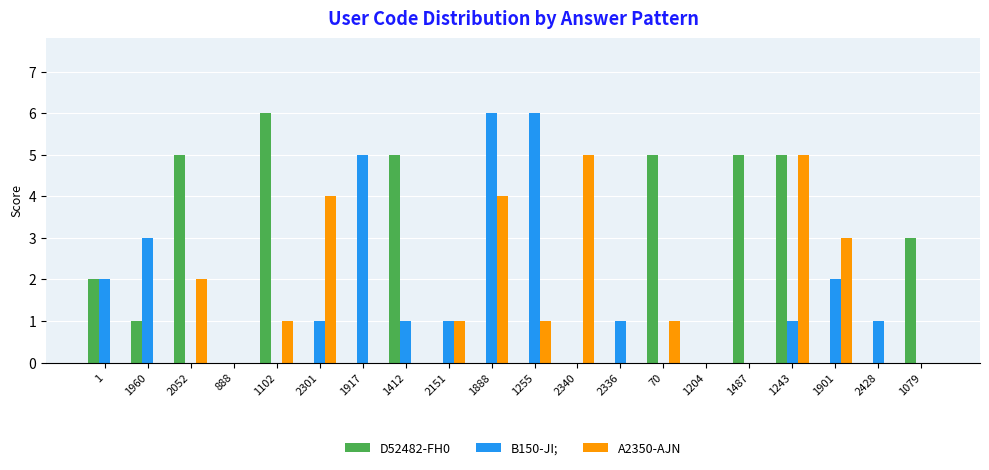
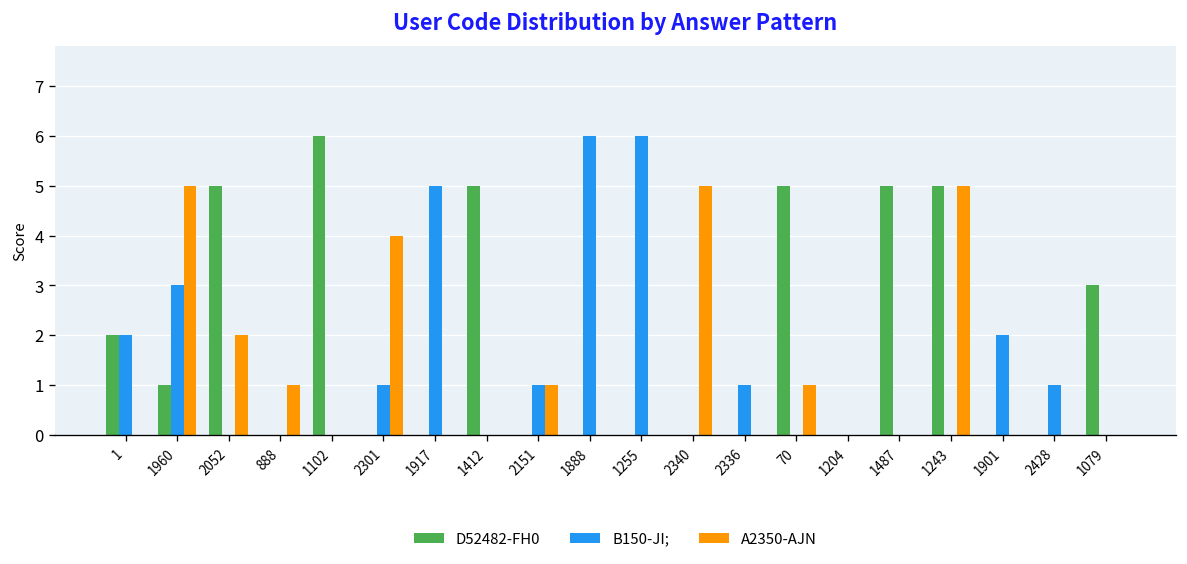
A2350-AJN, 1960: 0 -> 5
A2350-AJN, 888: 0 -> 1
A2350-AJN, 1102: 1 -> 0
B150-JI;, 1412: 1 -> 0
A2350-AJN, 1888: 4 -> 0
A2350-AJN, 1255: 1 -> 0
B150-JI;, 1243: 1 -> 0
A2350-AJN, 1901: 3 -> 0
